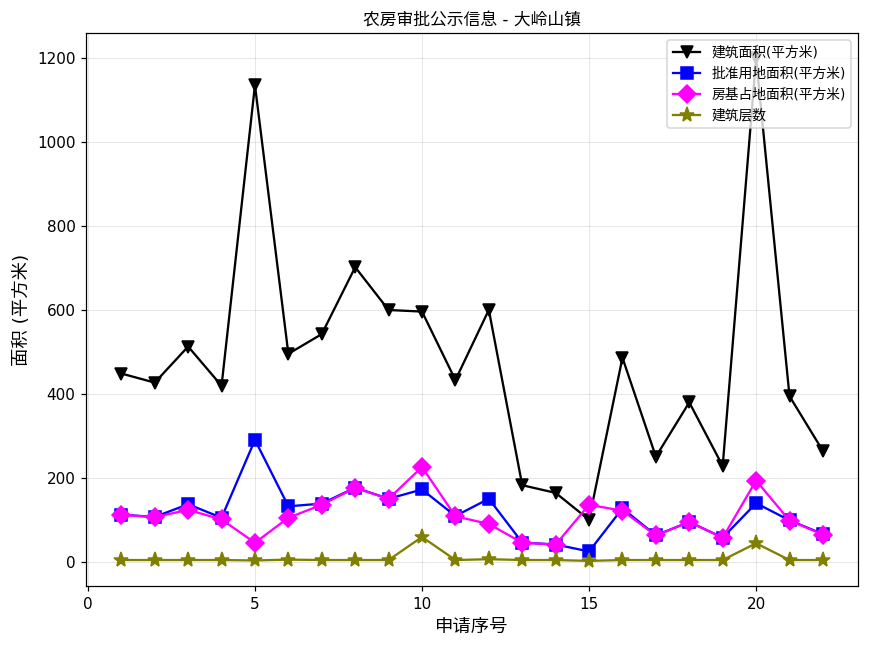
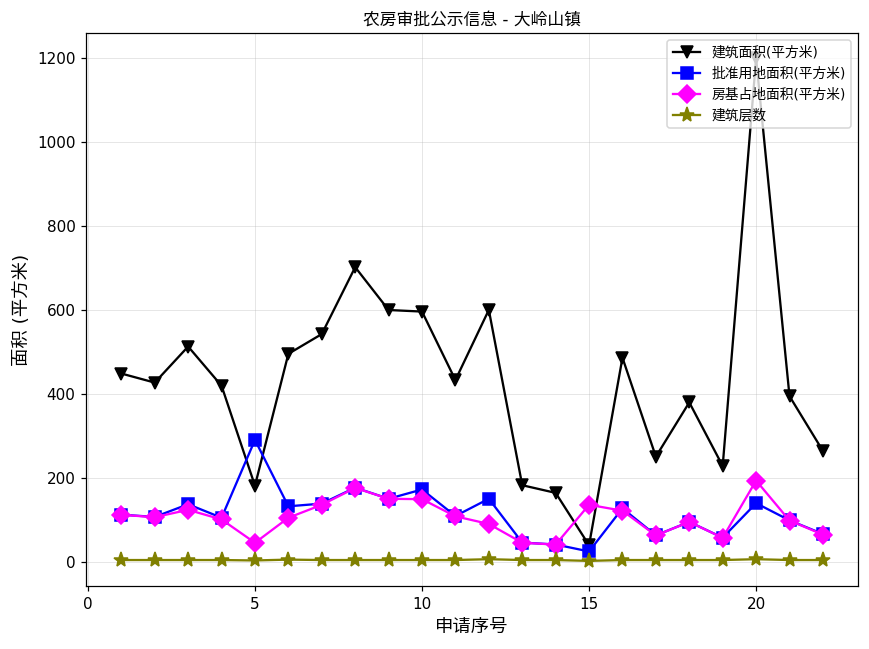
建筑面积(平方米), 5: 1140 -> 180
房基占地面积(平方米), 10: 230 -> 150
建筑层数, 10: 60 -> 0
建筑面积(平方米), 15: 100 -> 40
建筑层数, 20: 40 -> 10
